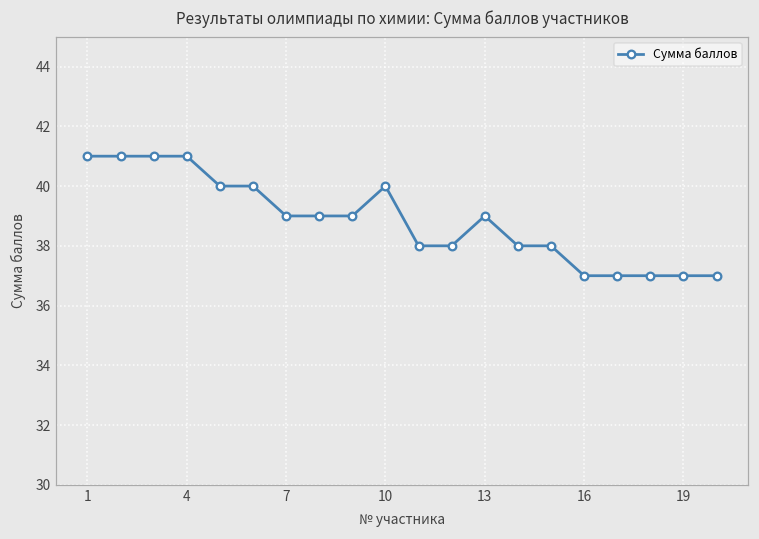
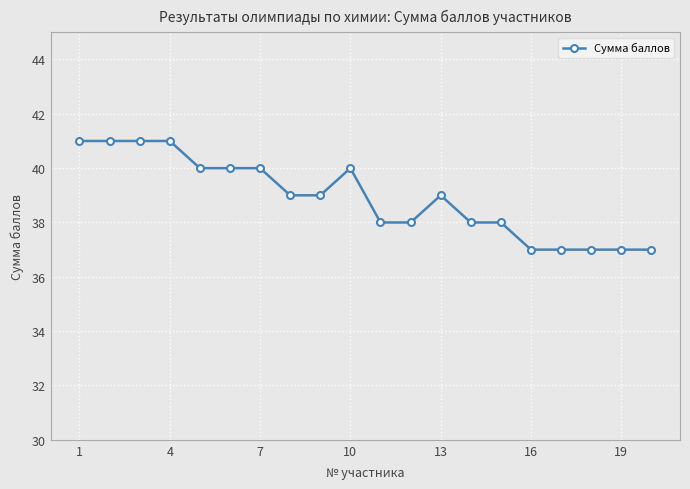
7: 39 -> 40
